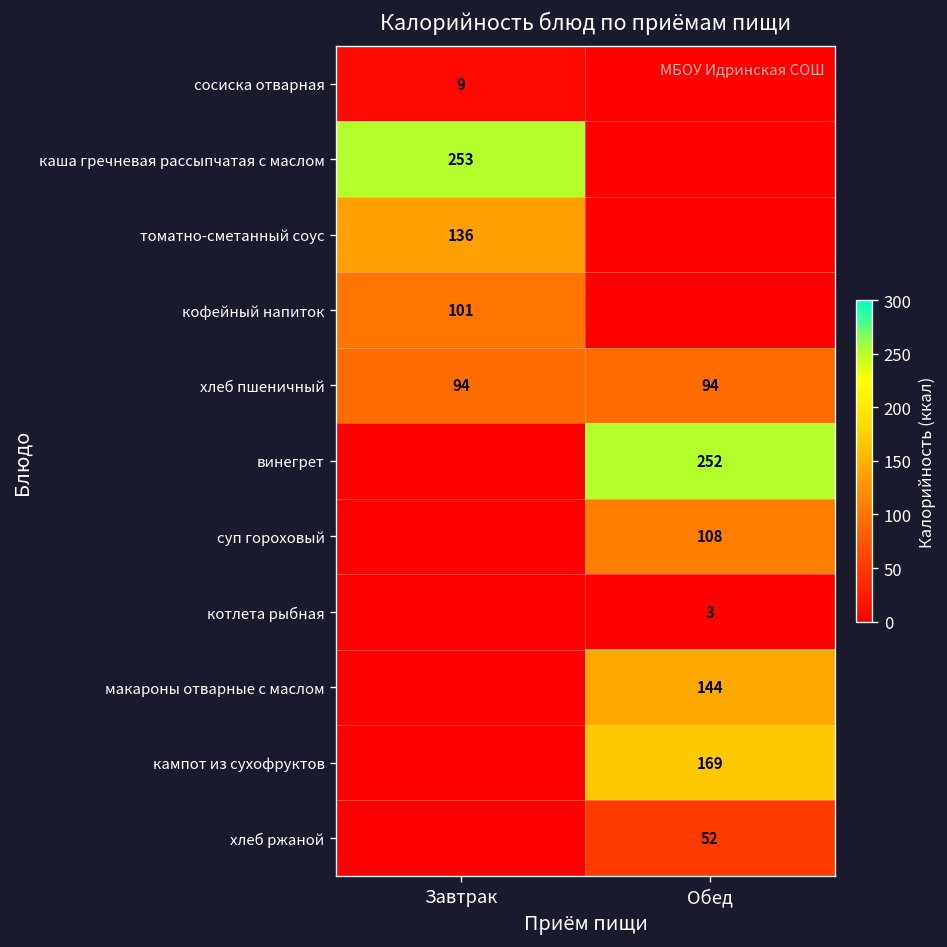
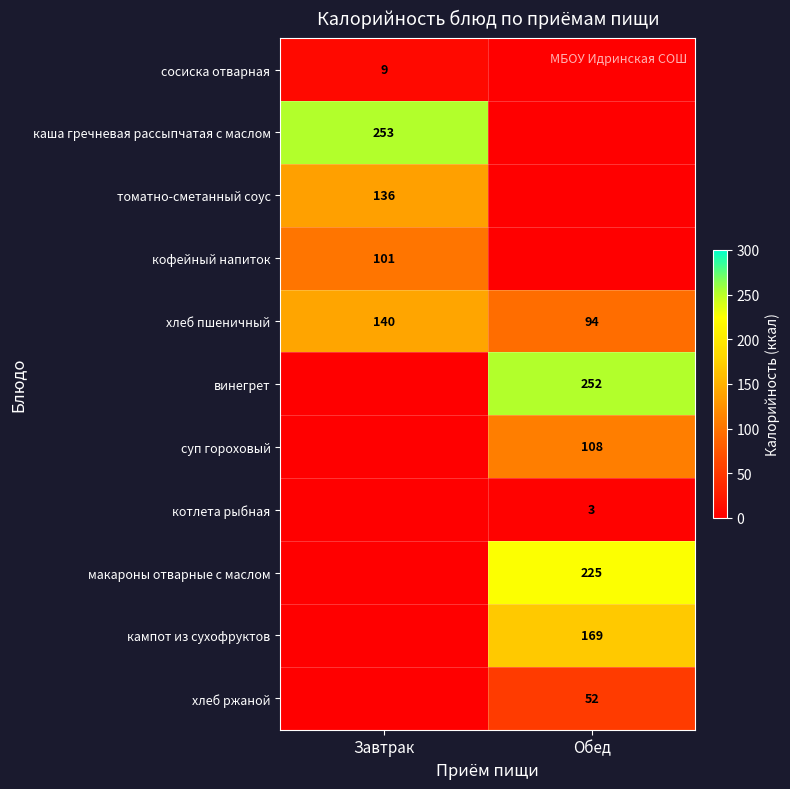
хлеб пшеничный, Завтрак: 94 -> 140
макароны отварные с маслом, Обед: 144 -> 225
